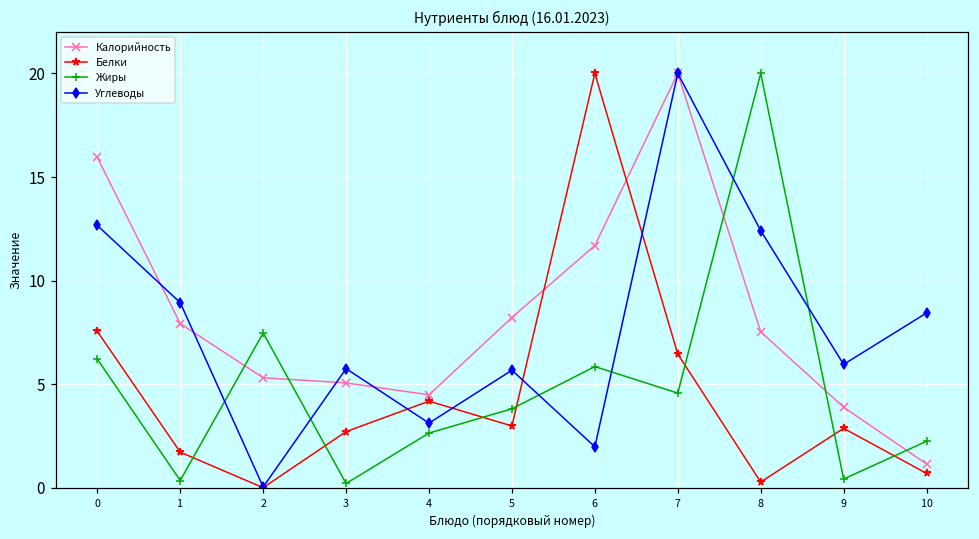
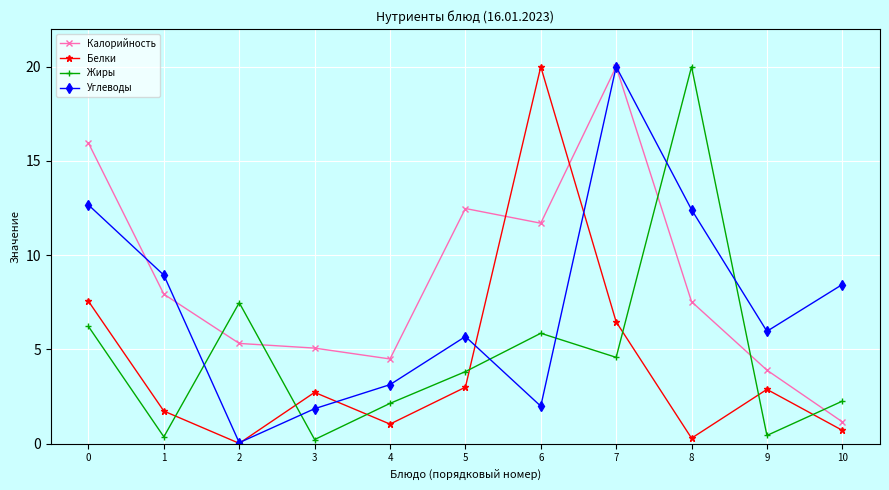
Углеводы, 3: 5.8 -> 1.9
Белки, 4: 4.2 -> 1.0
Жиры, 4: 2.6 -> 2.1
Калорийность, 5: 8.2 -> 12.5
